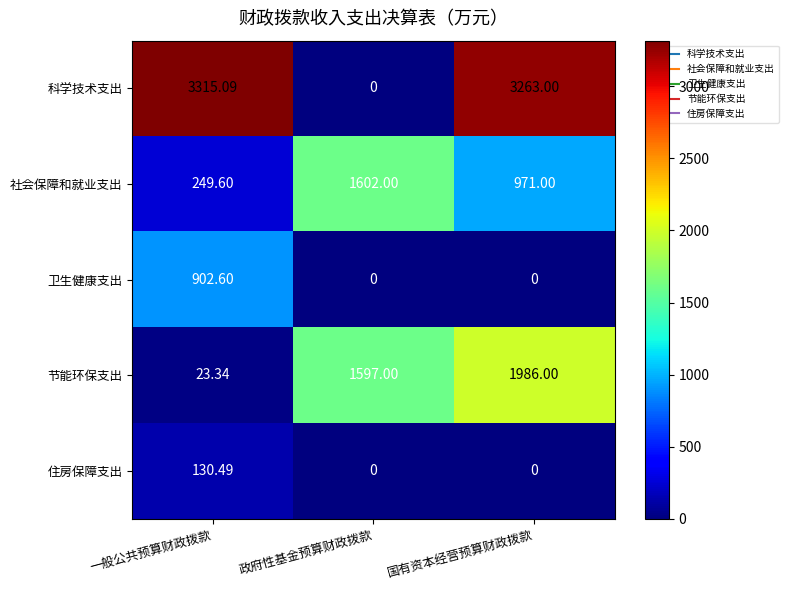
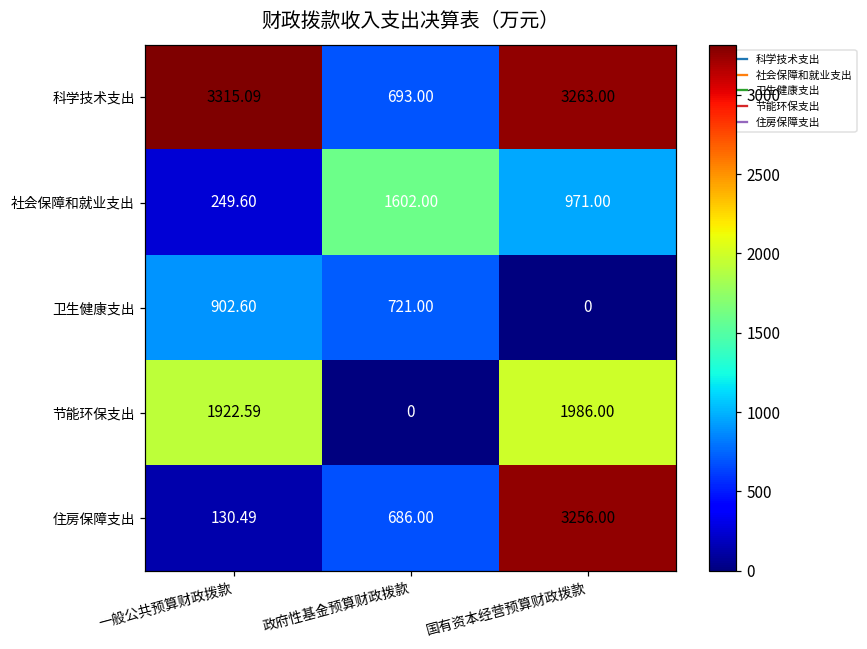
科学技术支出, 政府性基金预算财政拨款: 0 -> 693.00
卫生健康支出, 政府性基金预算财政拨款: 0 -> 721.00
节能环保支出, 一般公共预算财政拨款: 23.34 -> 1922.59
节能环保支出, 政府性基金预算财政拨款: 1597.00 -> 0
住房保障支出, 政府性基金预算财政拨款: 0 -> 686.00
住房保障支出, 国有资本经营预算财政拨款: 0 -> 3256.00
